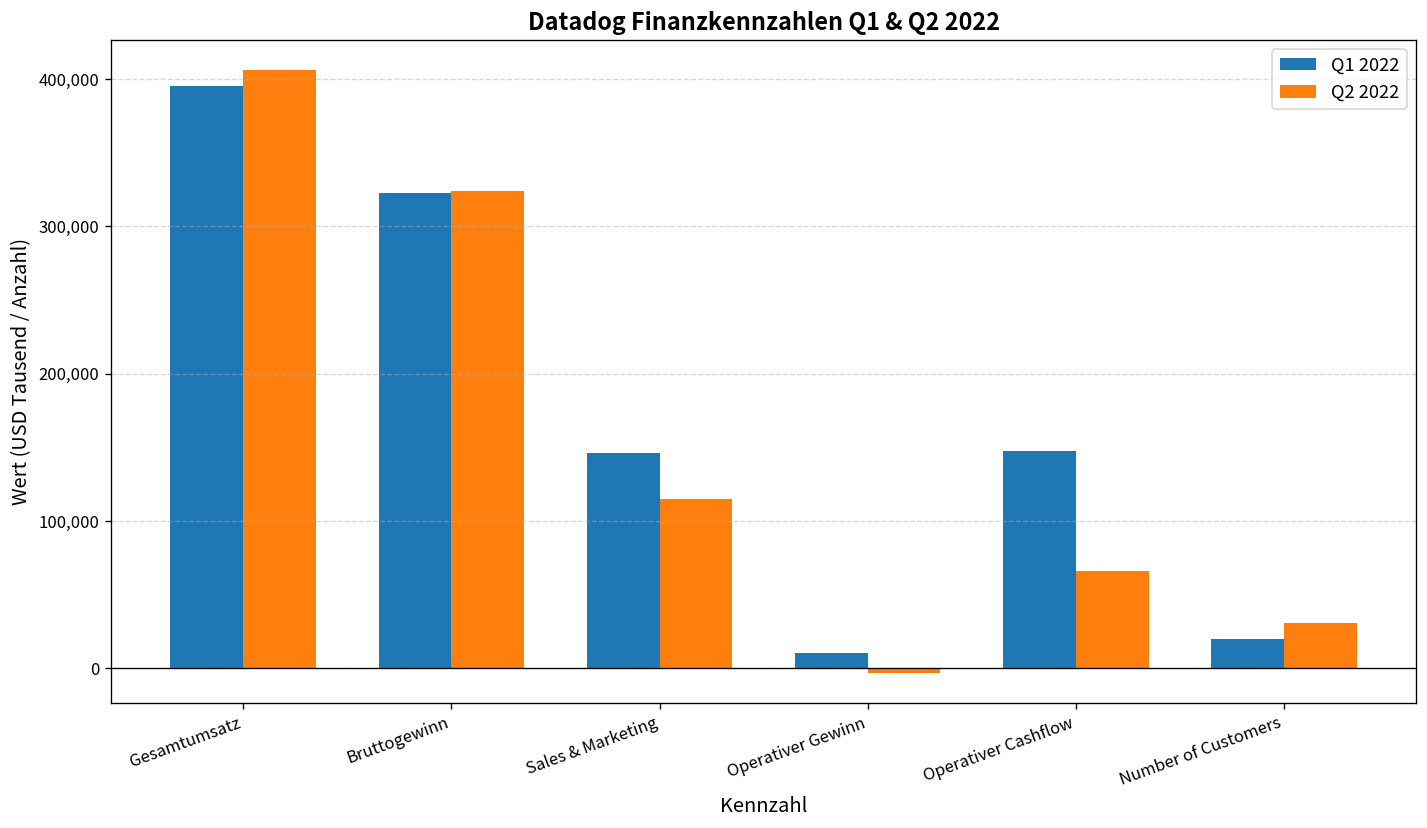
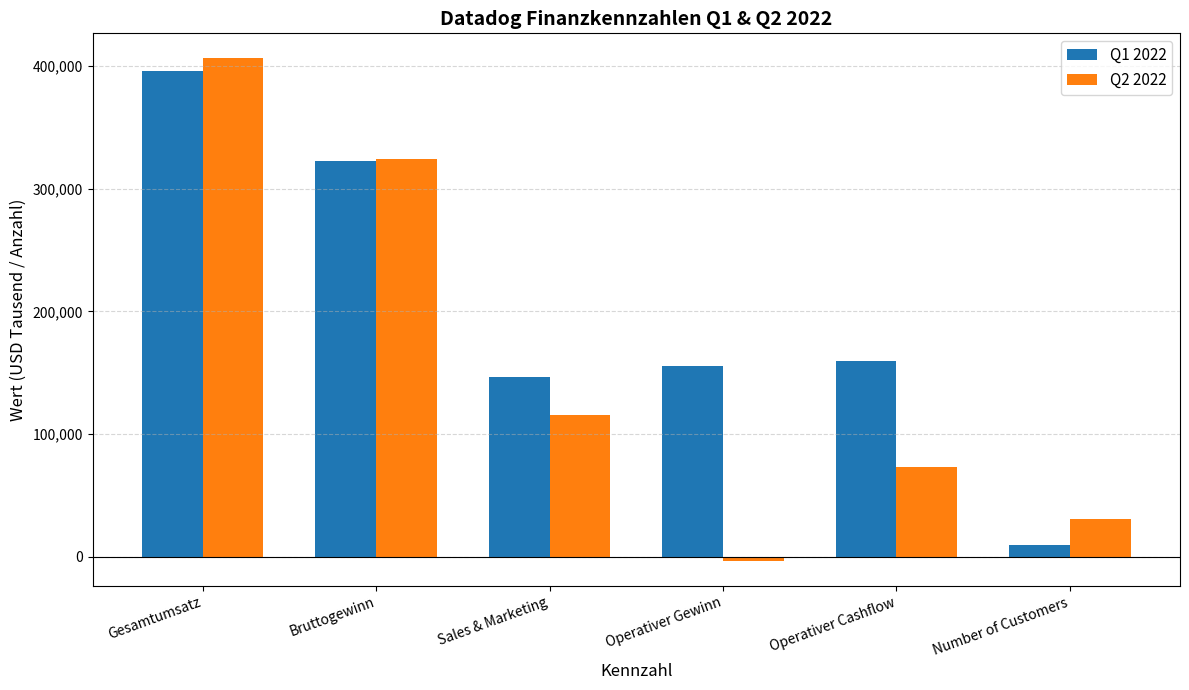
Q1 2022, Operativer Gewinn: 10,000 -> 155,000
Q1 2022, Operativer Cashflow: 147,000 -> 160,000
Q2 2022, Operativer Cashflow: 66,000 -> 73,000
Q1 2022, Number of Customers: 20,000 -> 10,000
